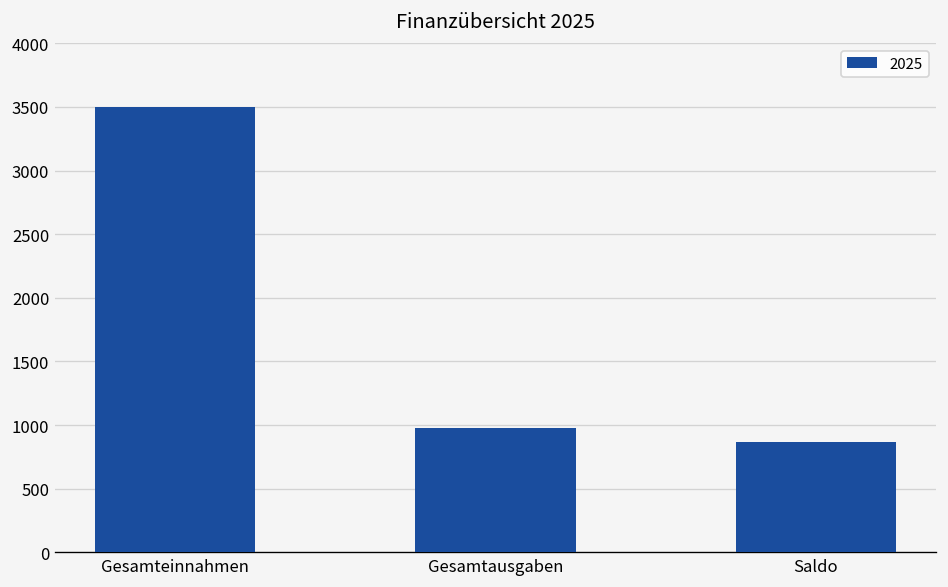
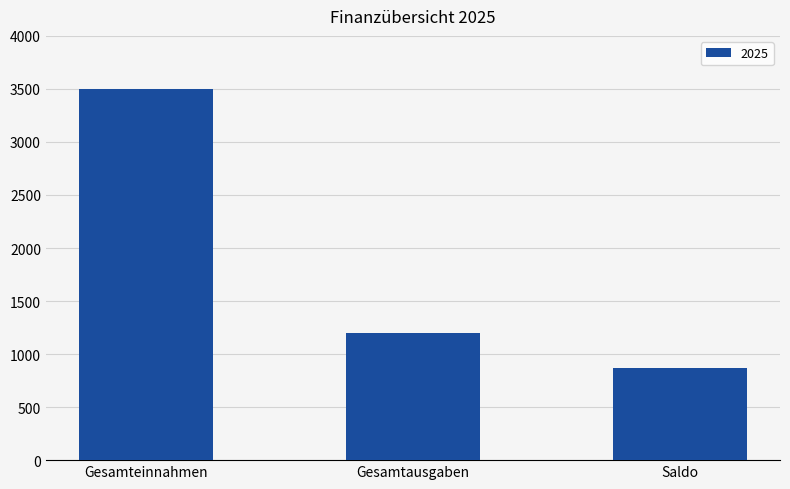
Gesamtausgaben: 970 -> 1200
